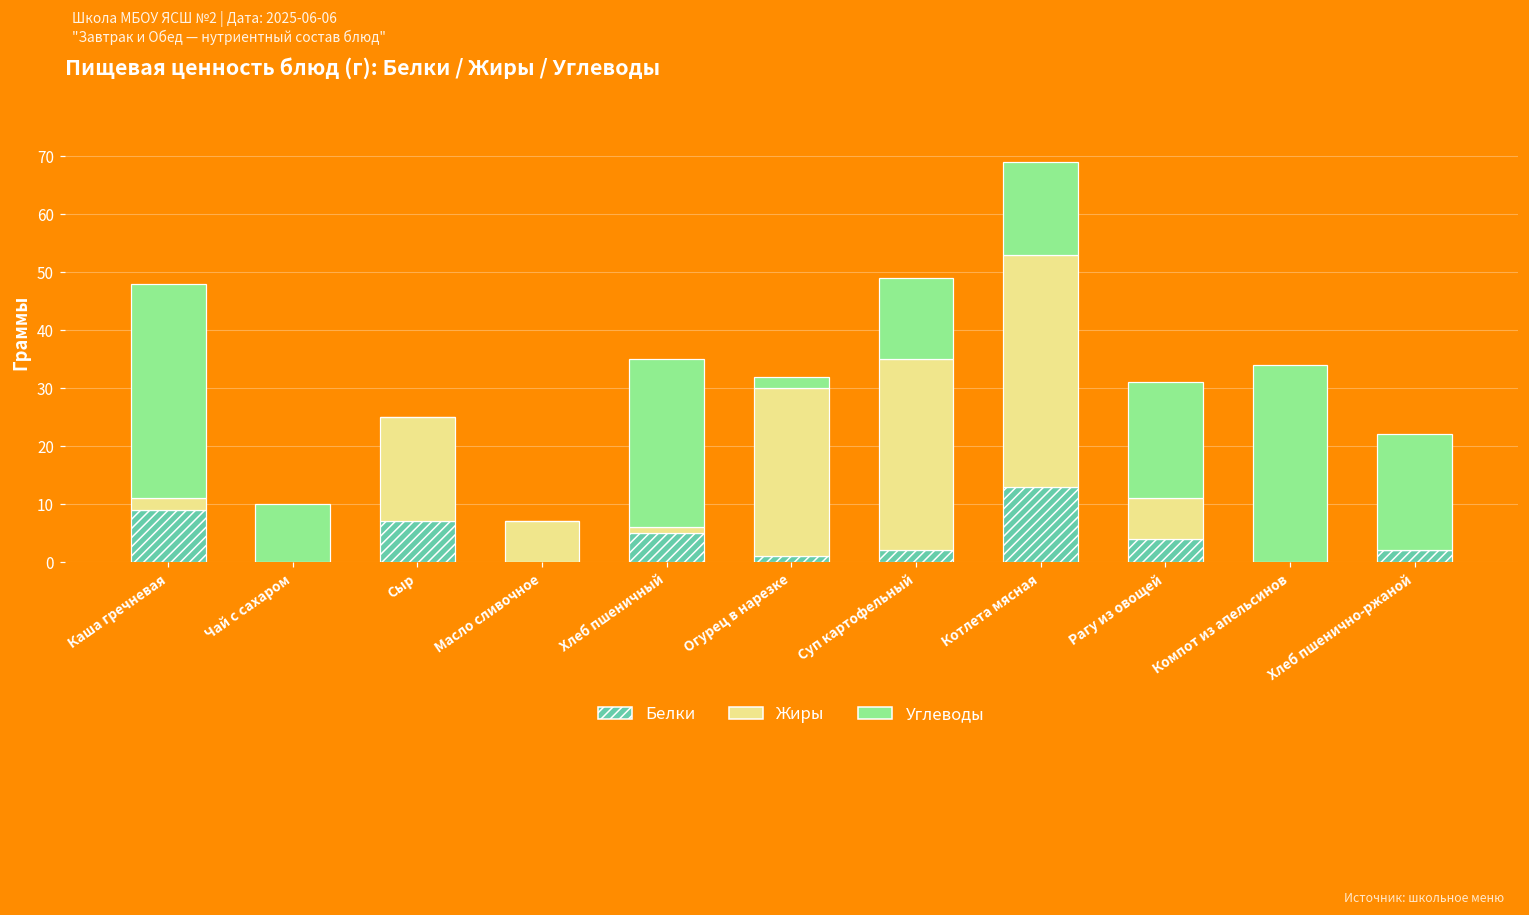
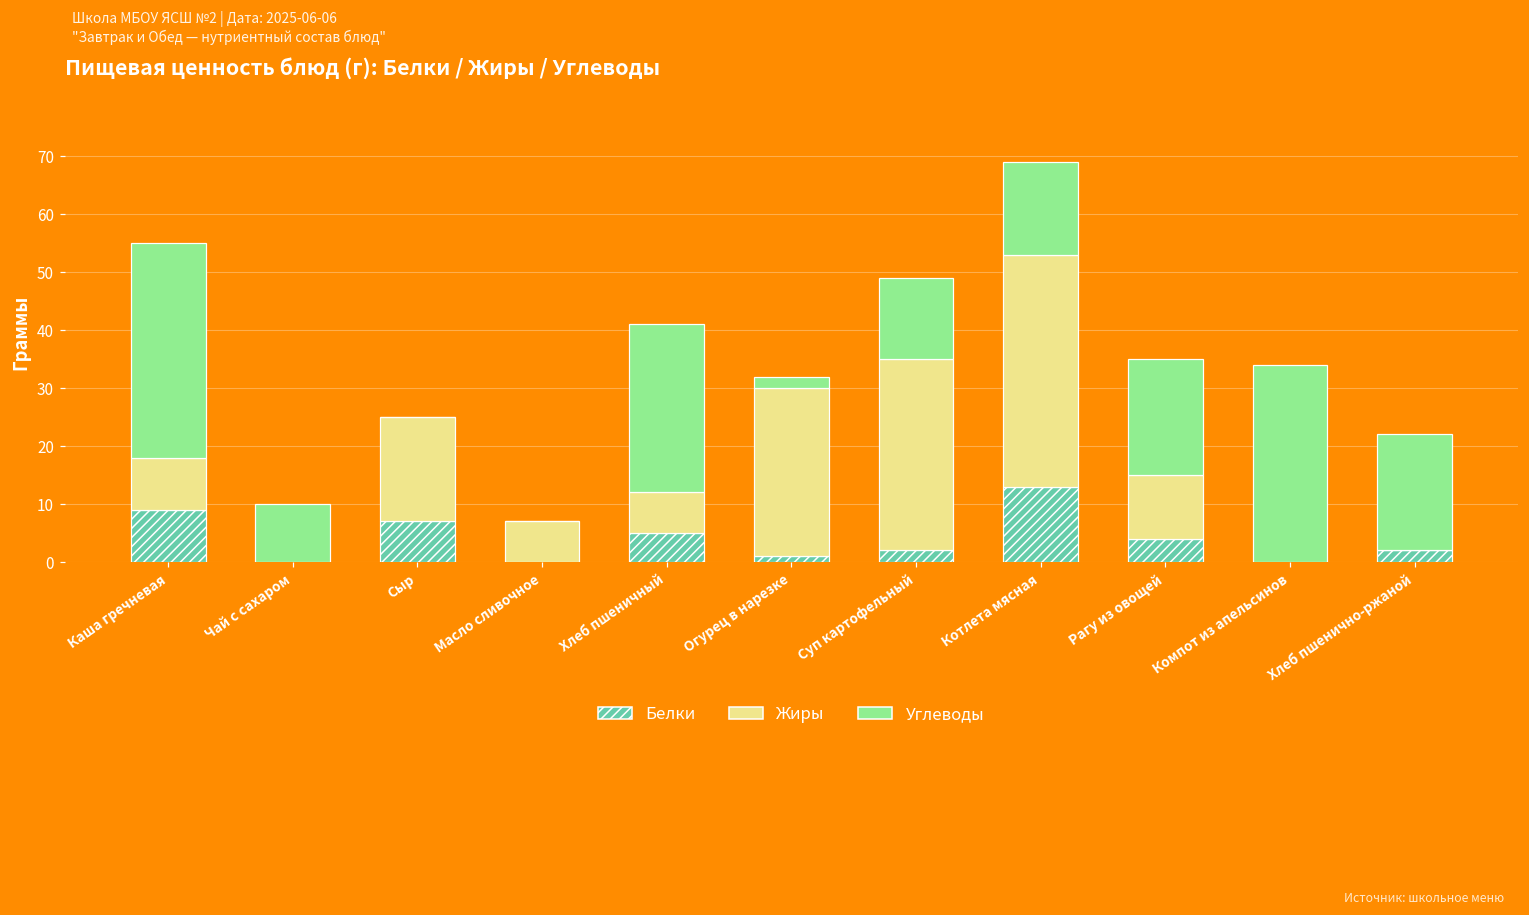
Жиры, Каша гречневая: 2 -> 9
Жиры, Хлеб пшеничный: 1 -> 7
Жиры, Рагу из овощей: 7 -> 11
